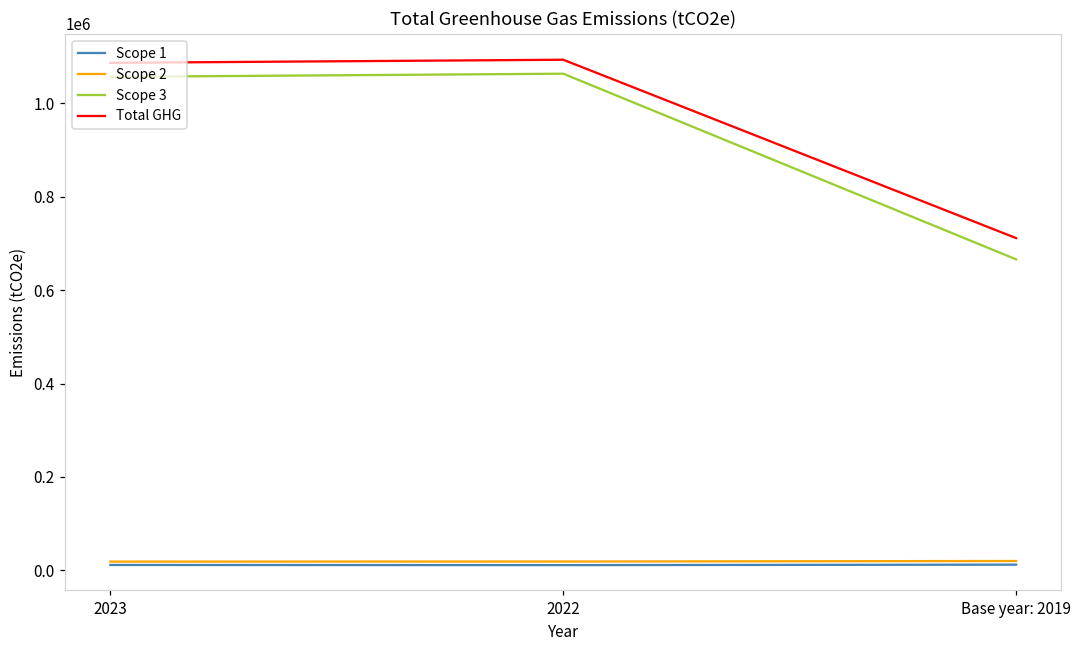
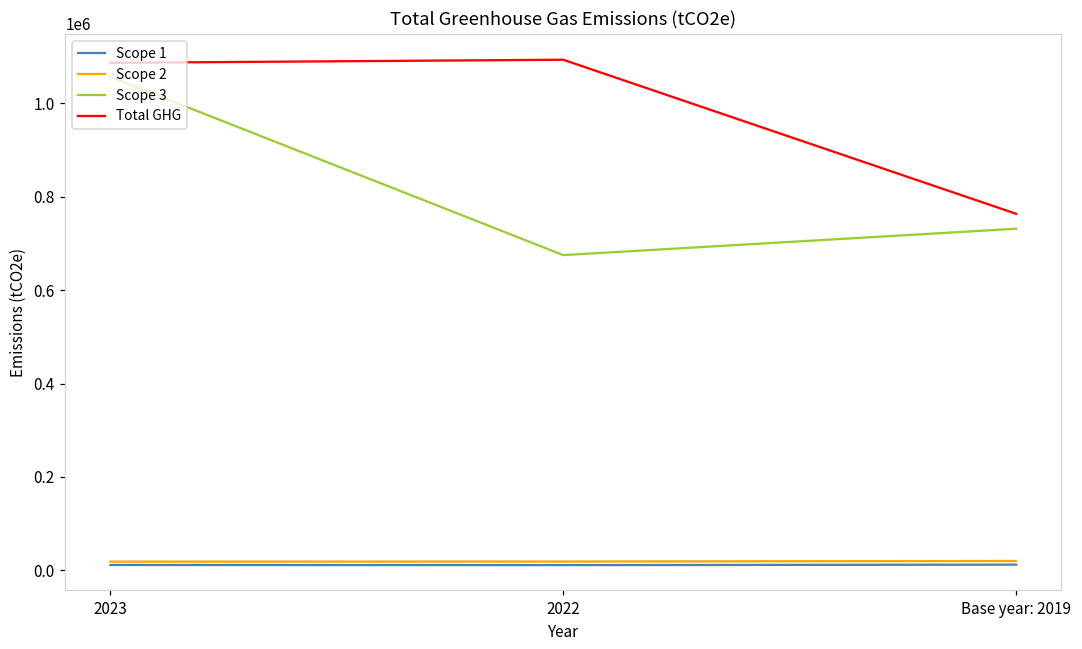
Scope 3, 2022: 1060000 -> 680000
Scope 3, Base year: 2019: 670000 -> 730000
Total GHG, Base year: 2019: 710000 -> 760000
